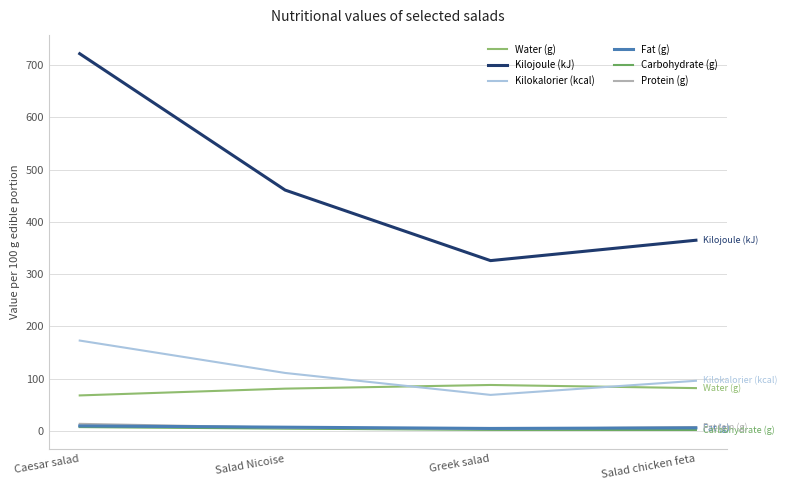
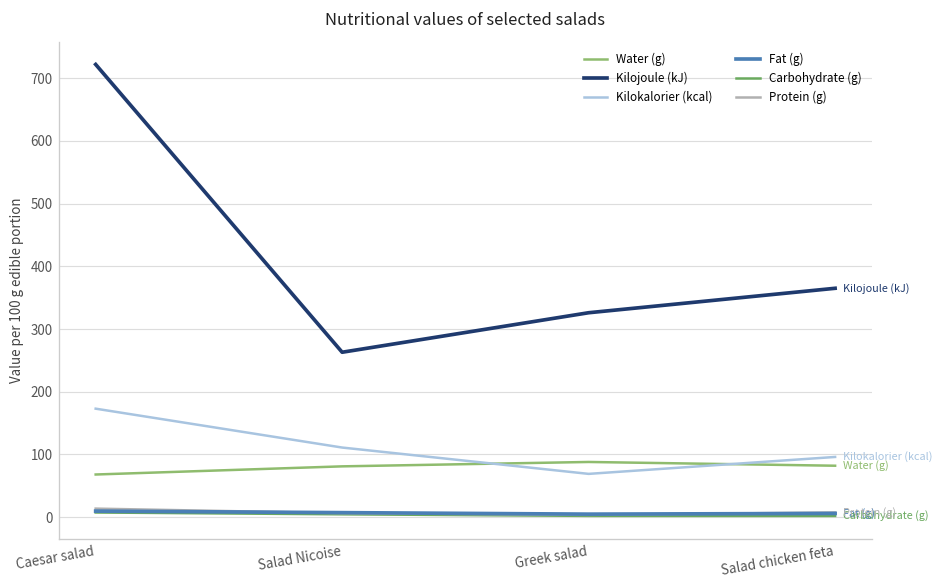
Kilojoule (kJ), Salad Nicoise: 460 -> 260
